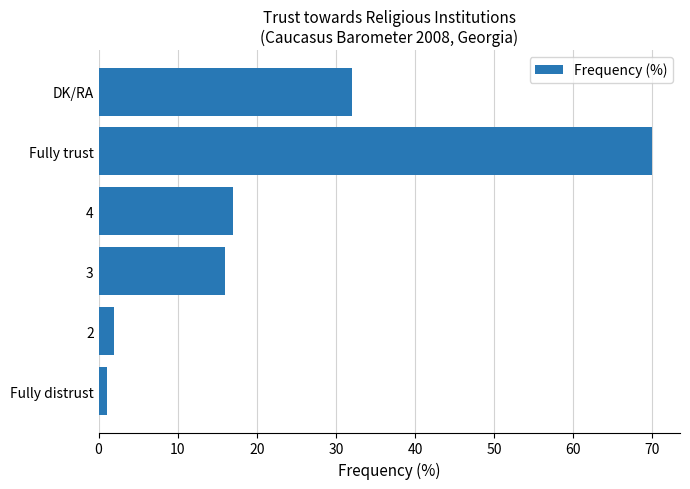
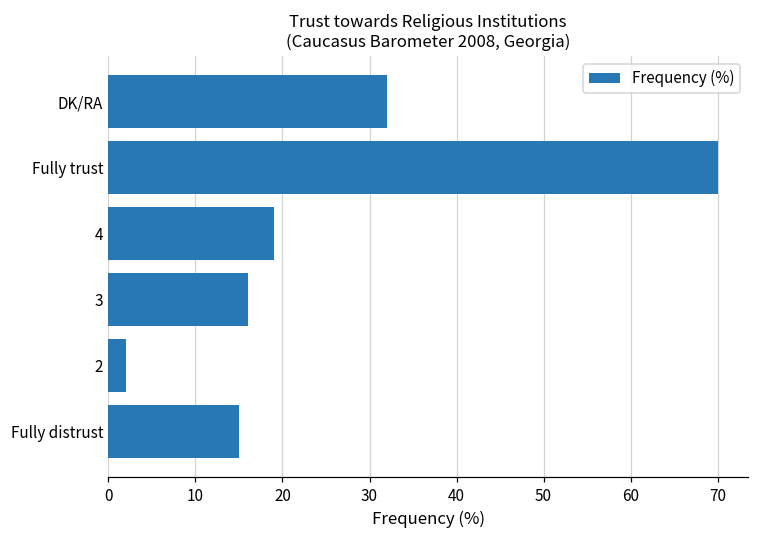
4: 17 -> 19
Fully distrust: 1 -> 15
